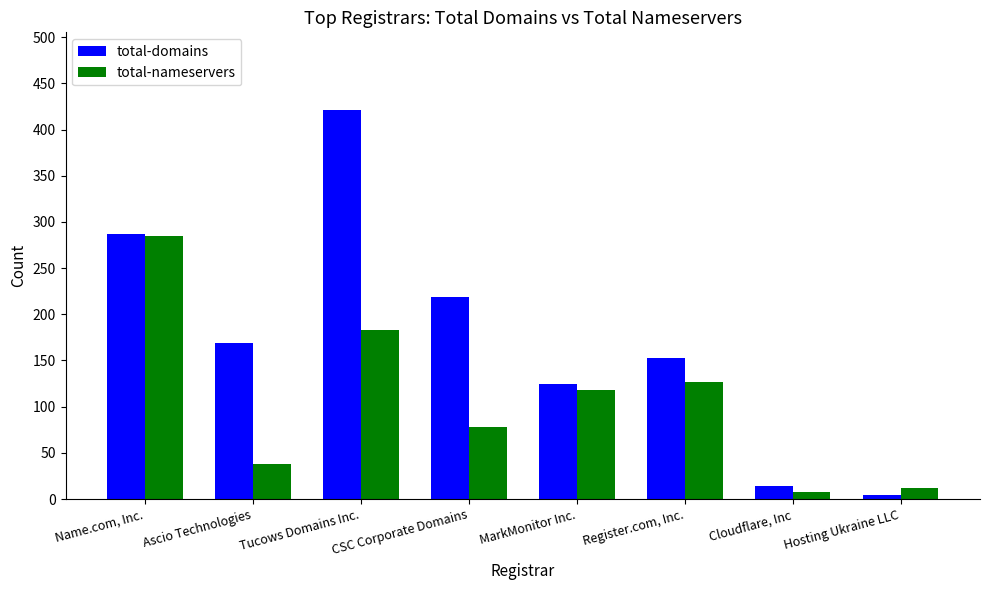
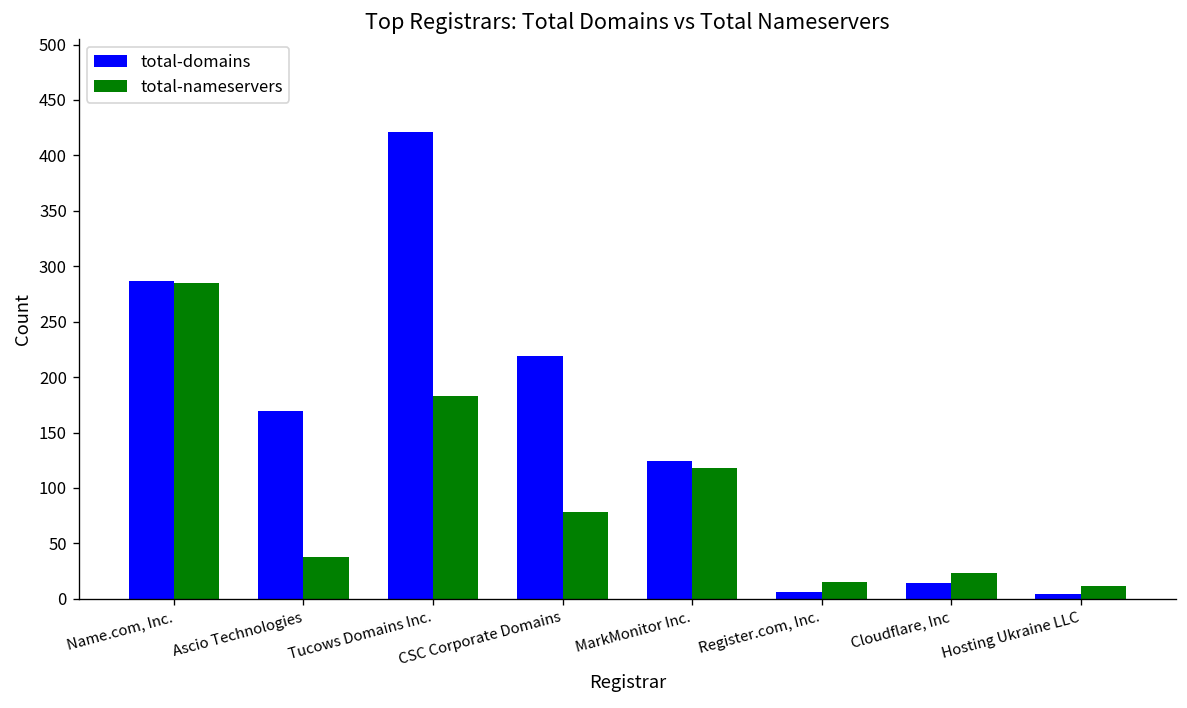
total-domains, Register.com, Inc.: 150 -> 10
total-nameservers, Register.com, Inc.: 130 -> 20
total-nameservers, Cloudflare, Inc: 10 -> 20
